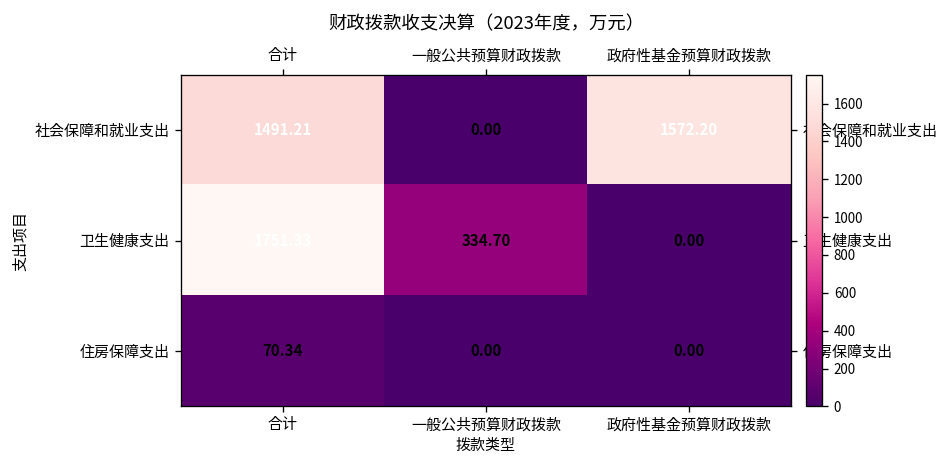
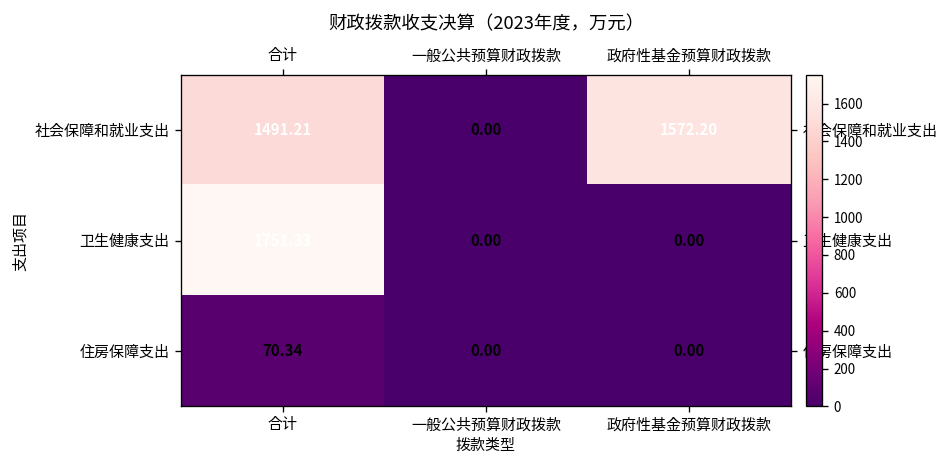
卫生健康支出, 一般公共预算财政拨款: 334.70 -> 0.00
